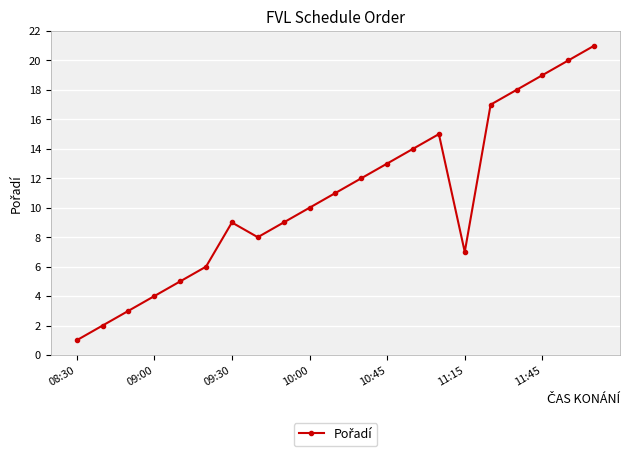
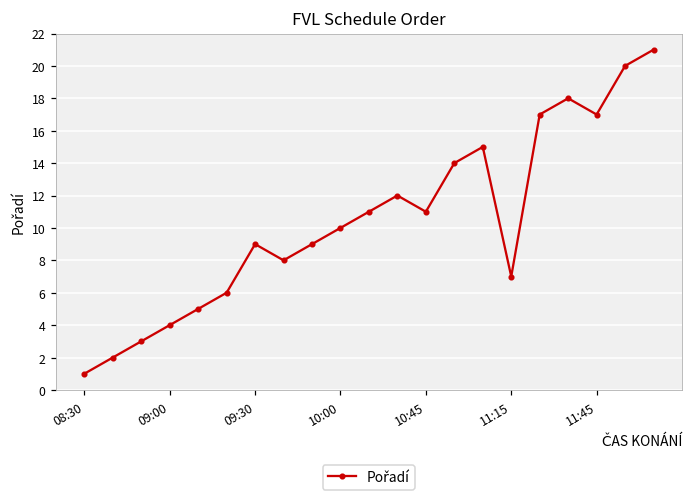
10:45: 13 -> 11
11:45: 19 -> 17
